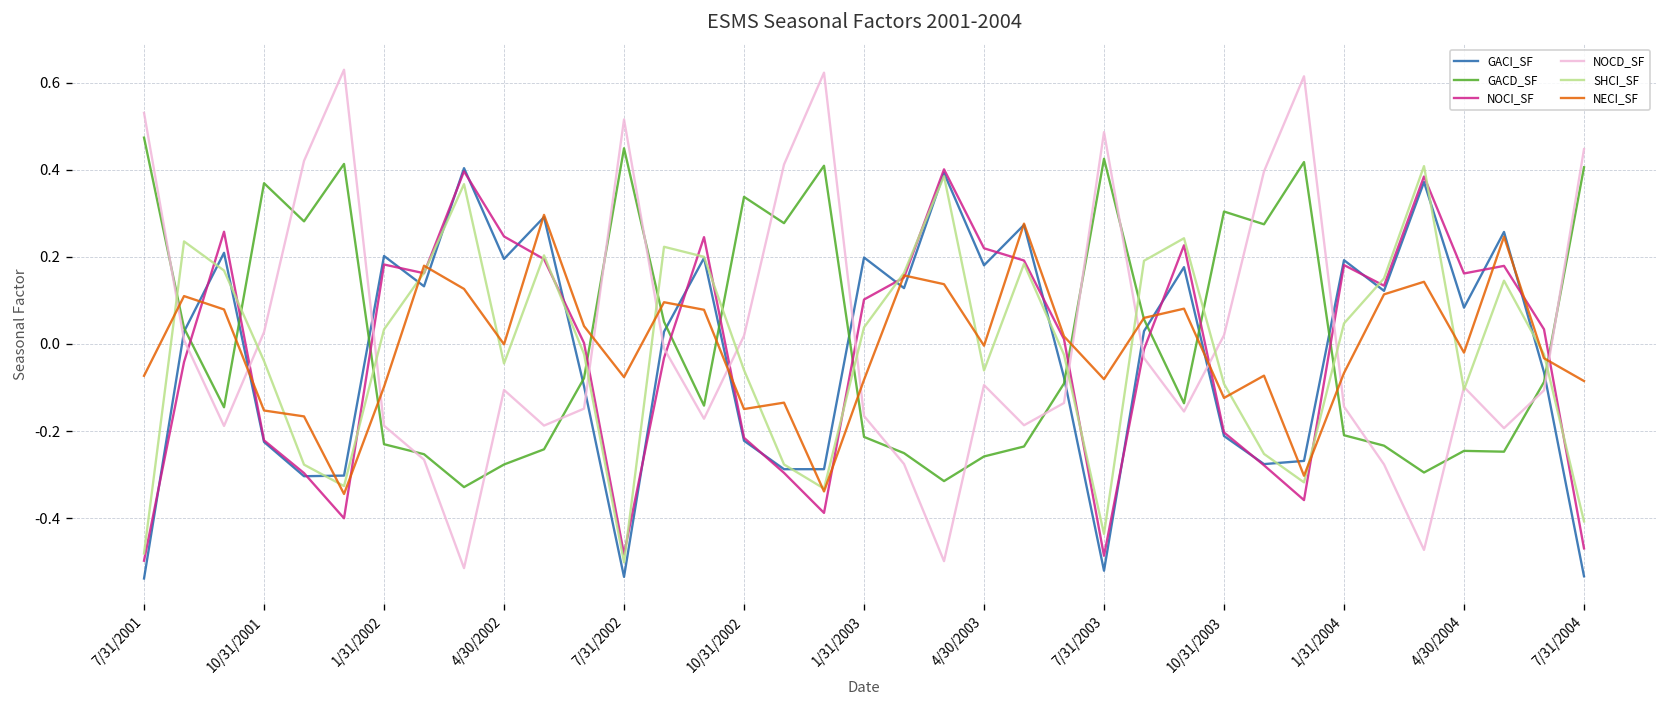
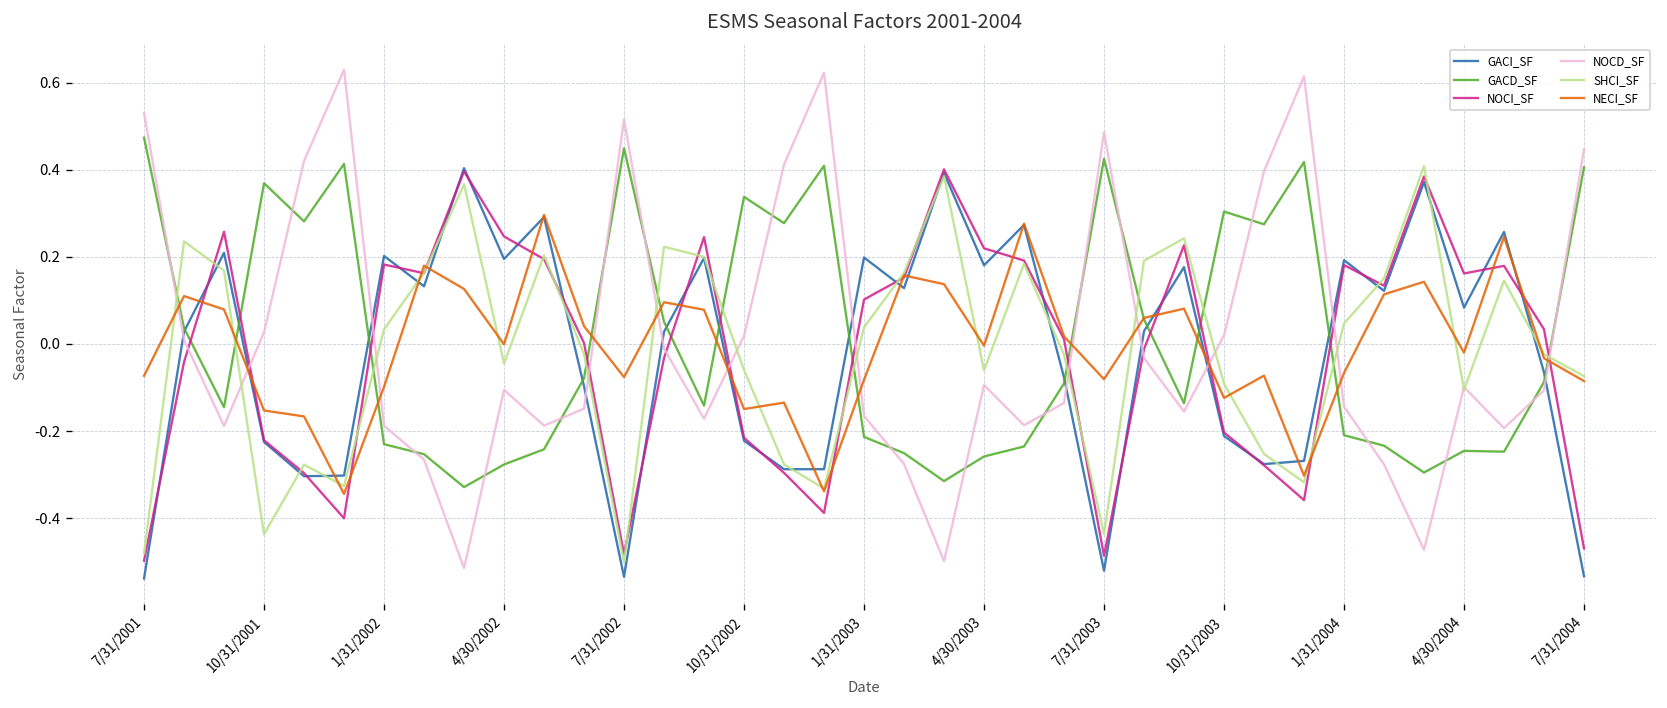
SHCI_SF, 10/31/2001: -0.04 -> -0.44
SHCI_SF, 7/31/2004: -0.41 -> -0.07
